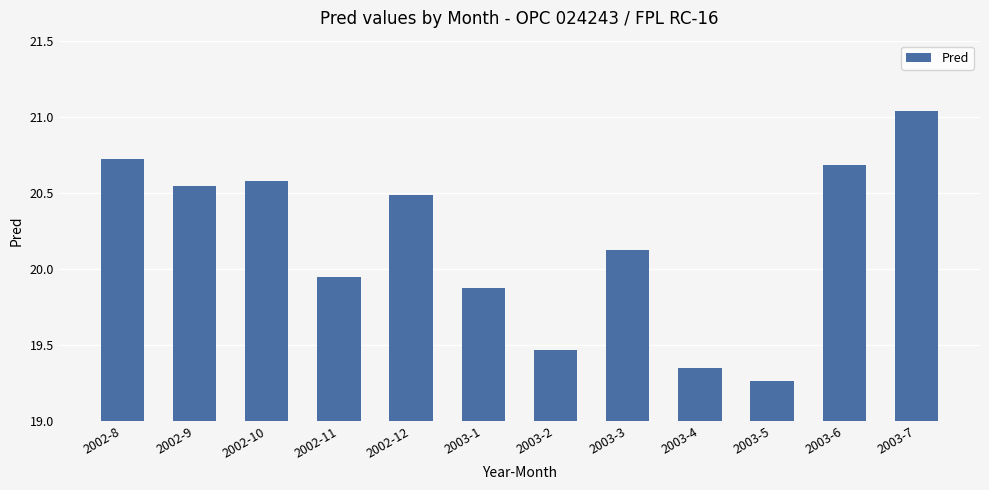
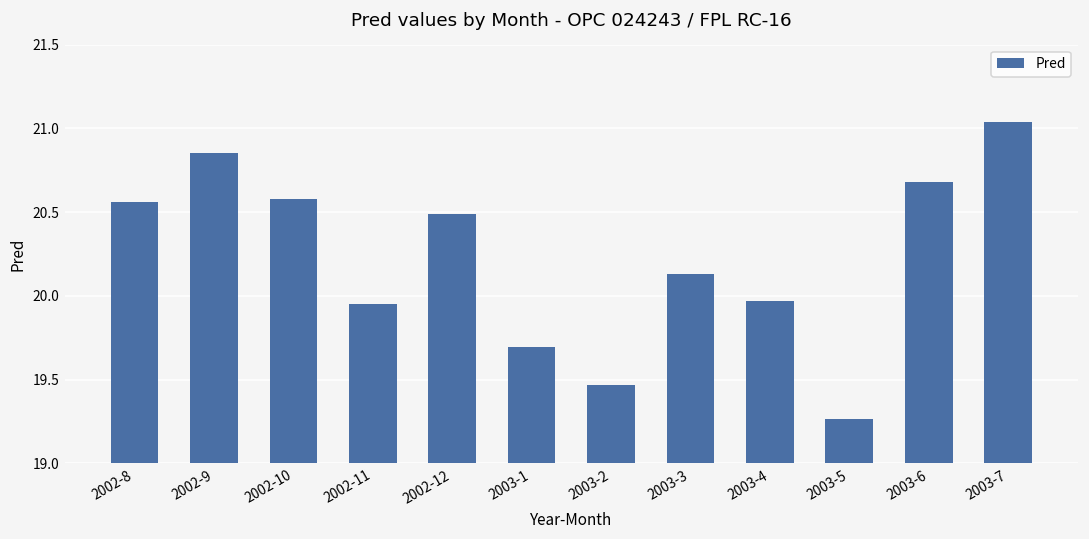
2002-8: 20.72 -> 20.56
2002-9: 20.54 -> 20.86
2003-1: 19.87 -> 19.69
2003-4: 19.35 -> 19.97
